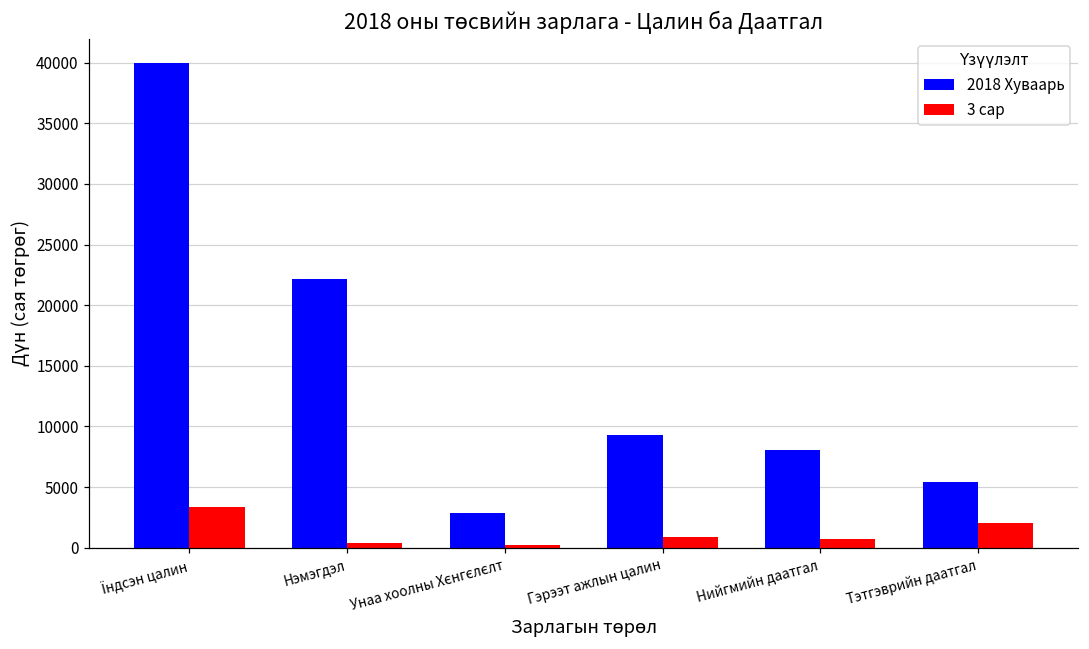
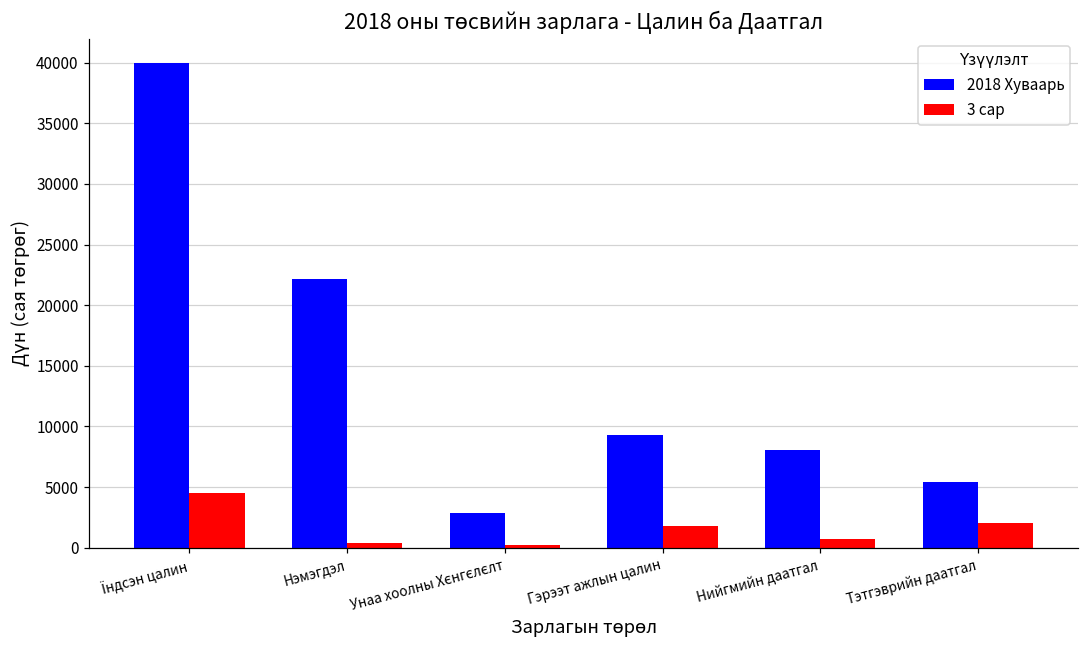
3 сар, Їндсэн цалин: 3300 -> 4500
3 сар, Гэрээт ажлын цалин: 900 -> 1800
